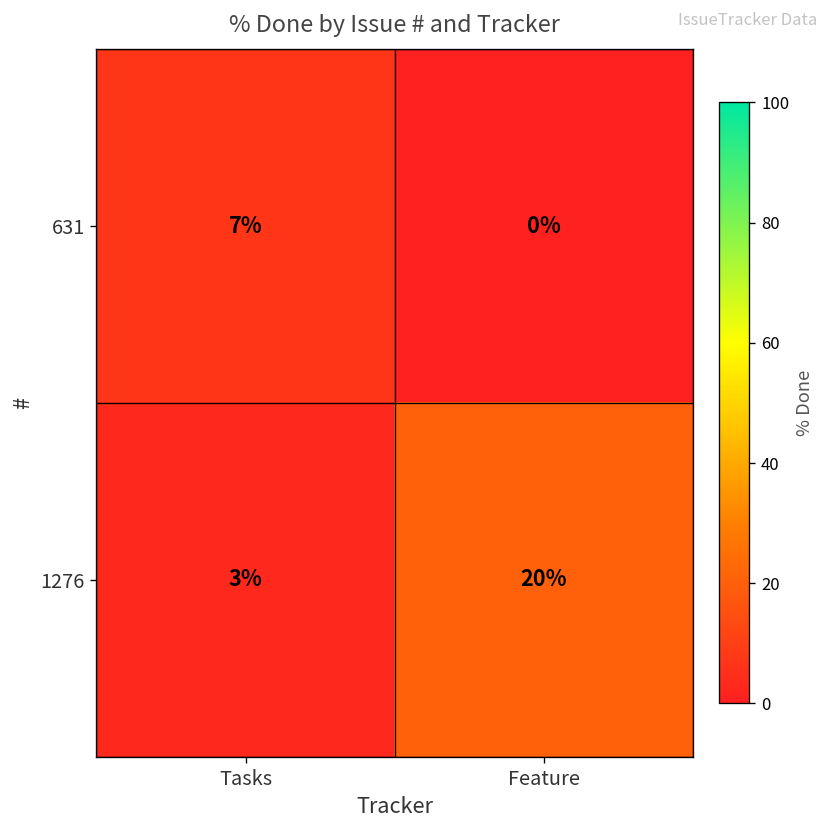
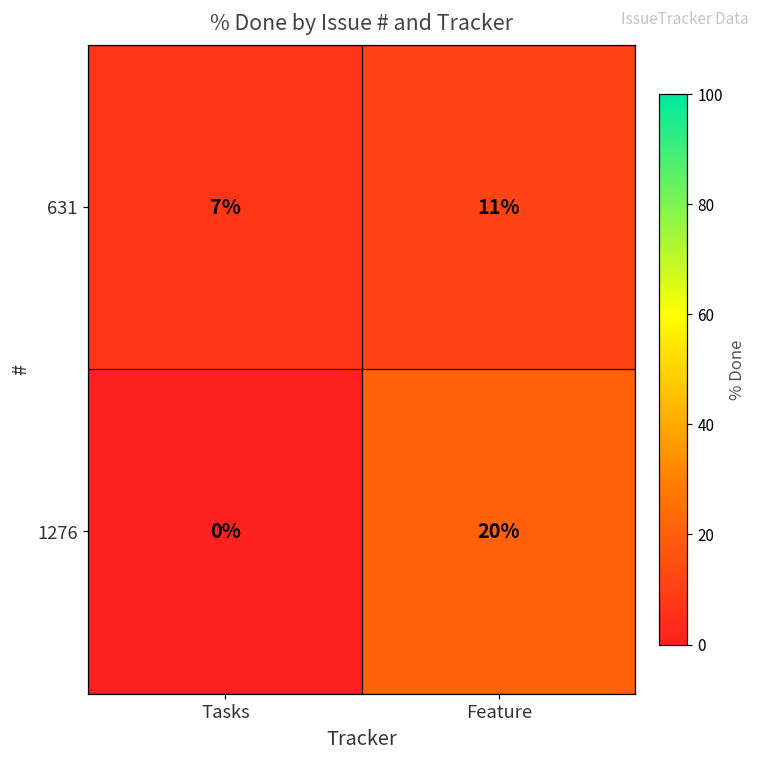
631, Feature: 0% -> 11%
1276, Tasks: 3% -> 0%
